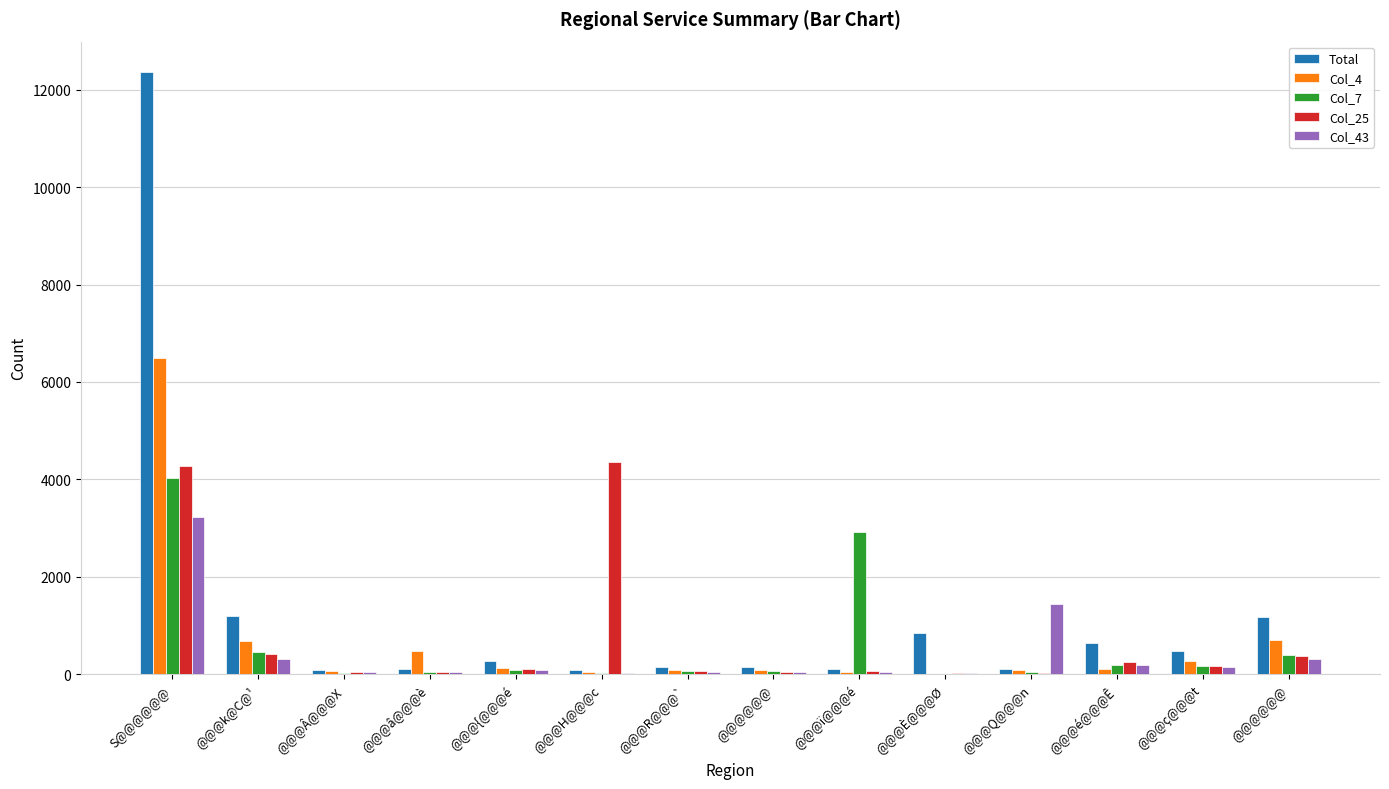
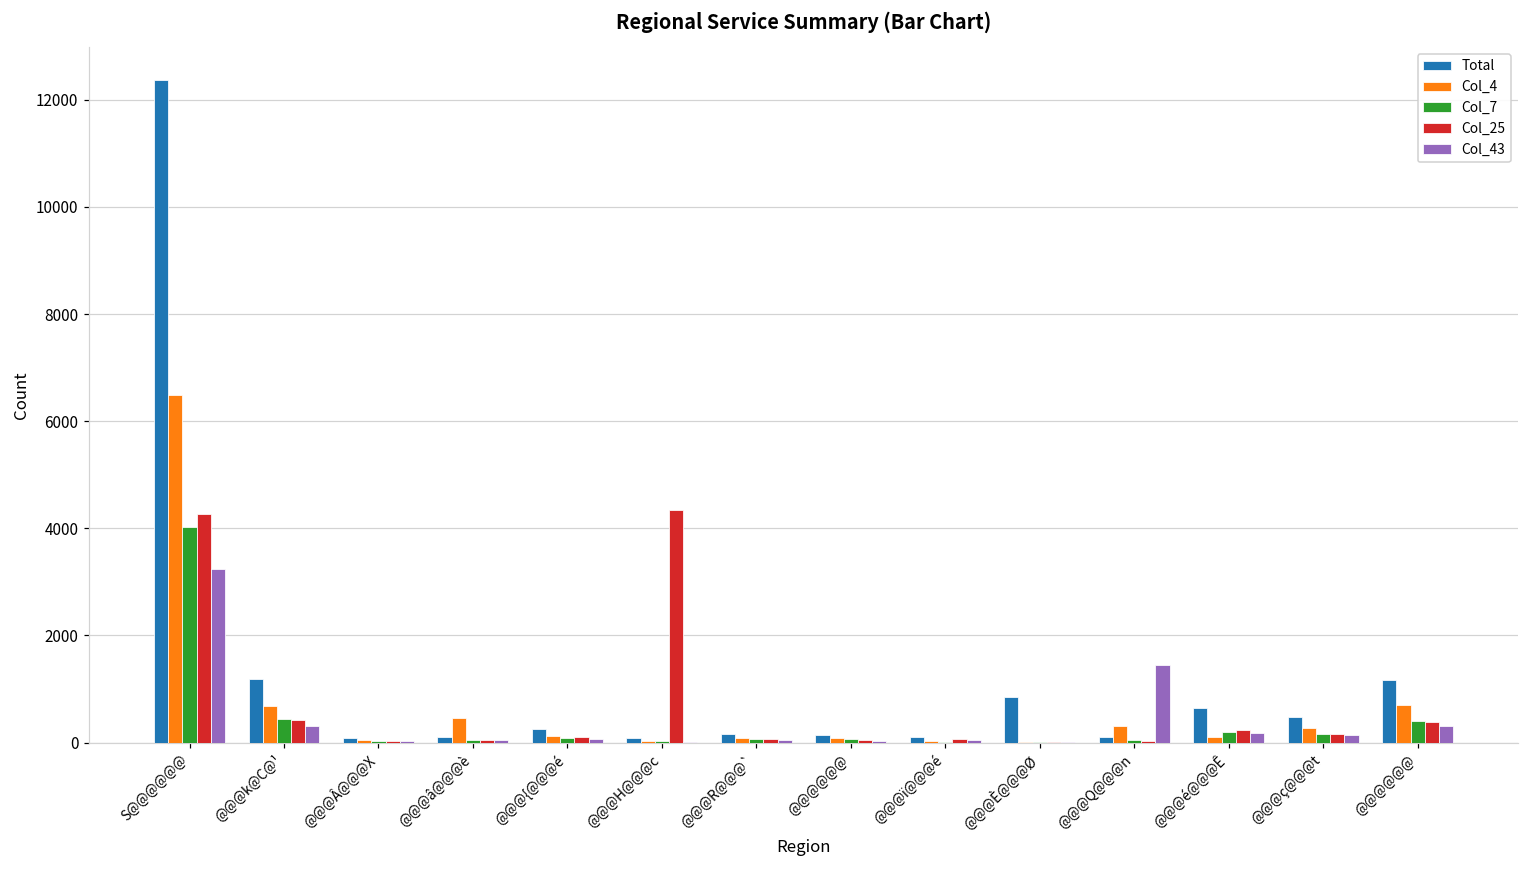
Col_7, @@@ï@@@é: 2900 -> 0
Col_4, @@@Q@@@n: 100 -> 300
